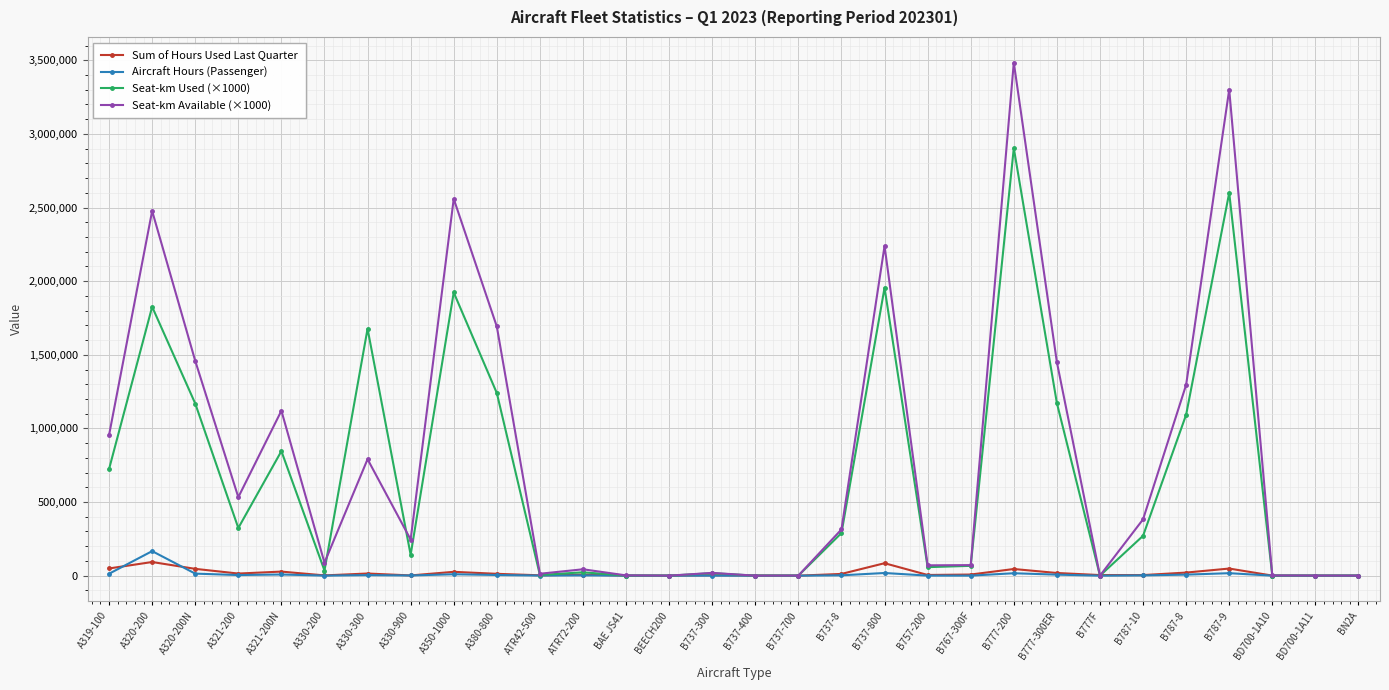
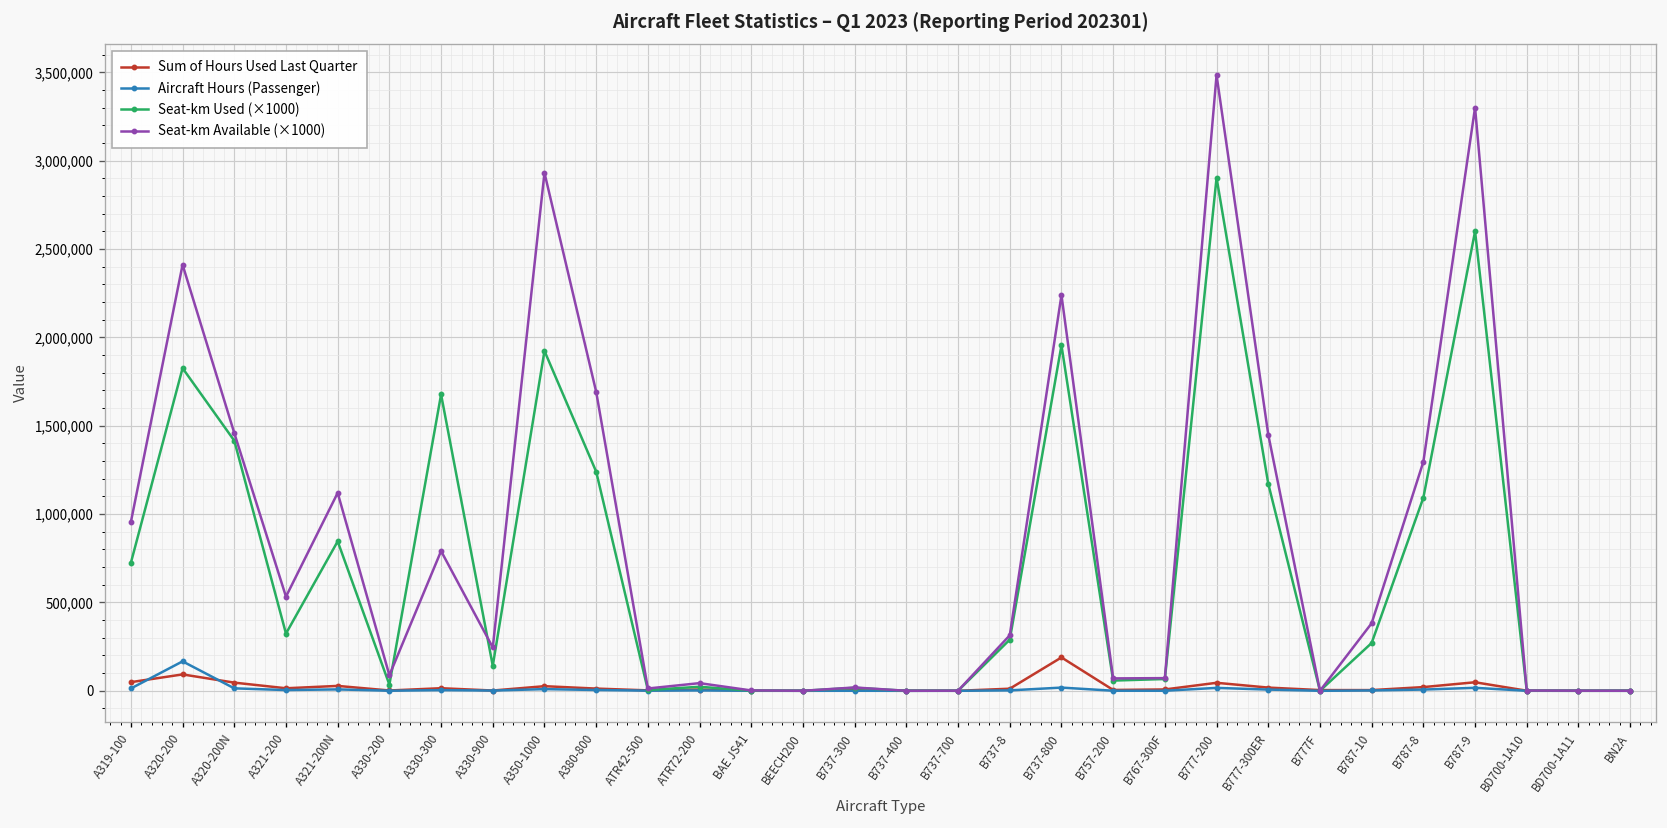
Seat-km Available (×1000), A320-200: 2,480,000 -> 2,410,000
Seat-km Used (×1000), A320-200N: 1,170,000 -> 1,420,000
Seat-km Available (×1000), A350-1000: 2,560,000 -> 2,930,000
Sum of Hours Used Last Quarter, B737-800: 80,000 -> 190,000
